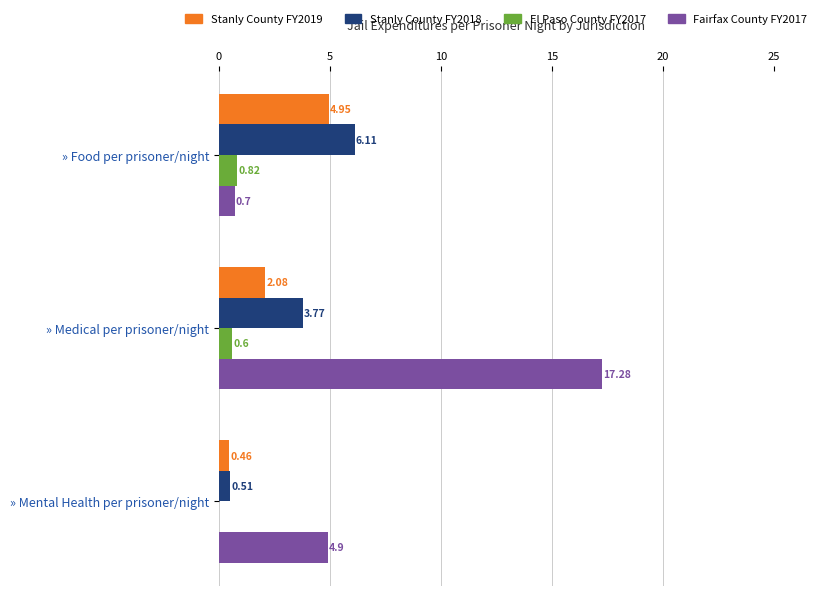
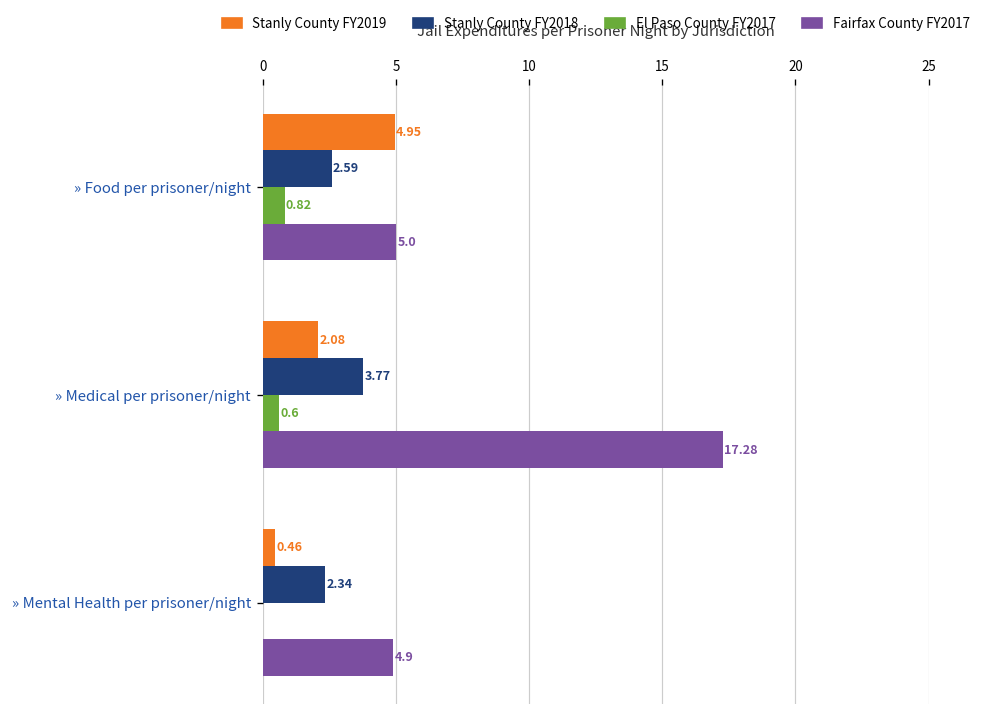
Stanly County FY2018, » Food per prisoner/night: 6.11 -> 2.59
Fairfax County FY2017, » Food per prisoner/night: 0.7 -> 5.0
Stanly County FY2018, » Mental Health per prisoner/night: 0.51 -> 2.34
